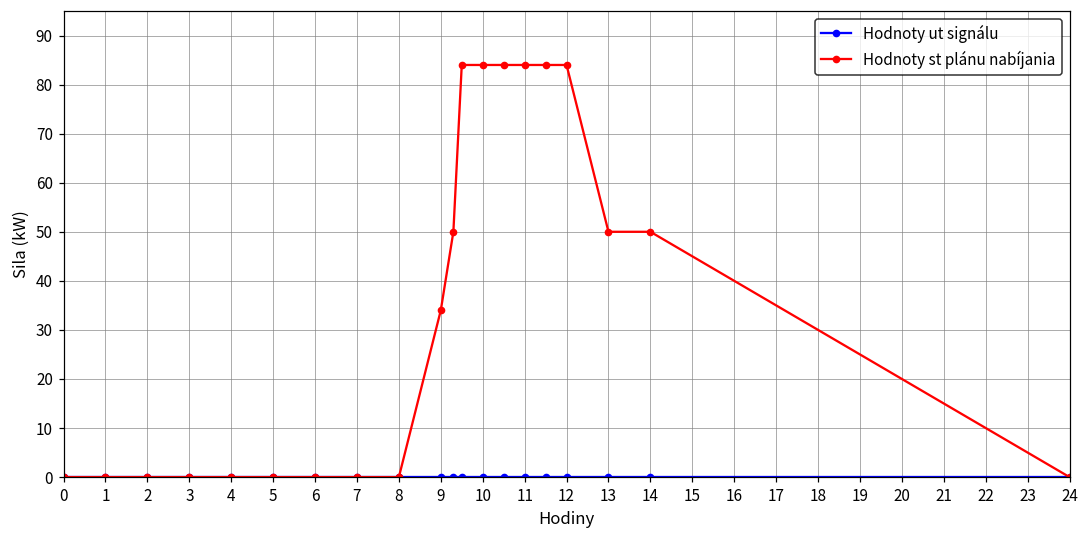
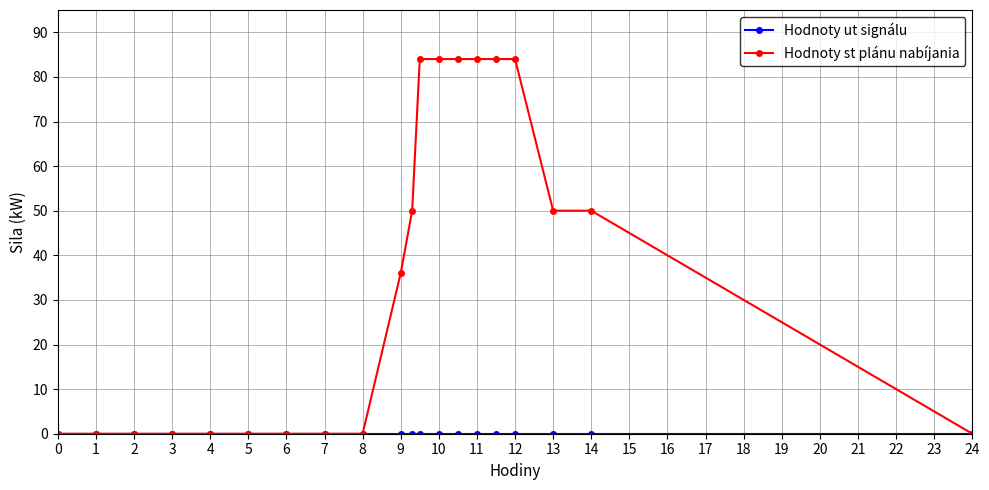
Hodnoty st plánu nabíjania, 9: 34 -> 36
